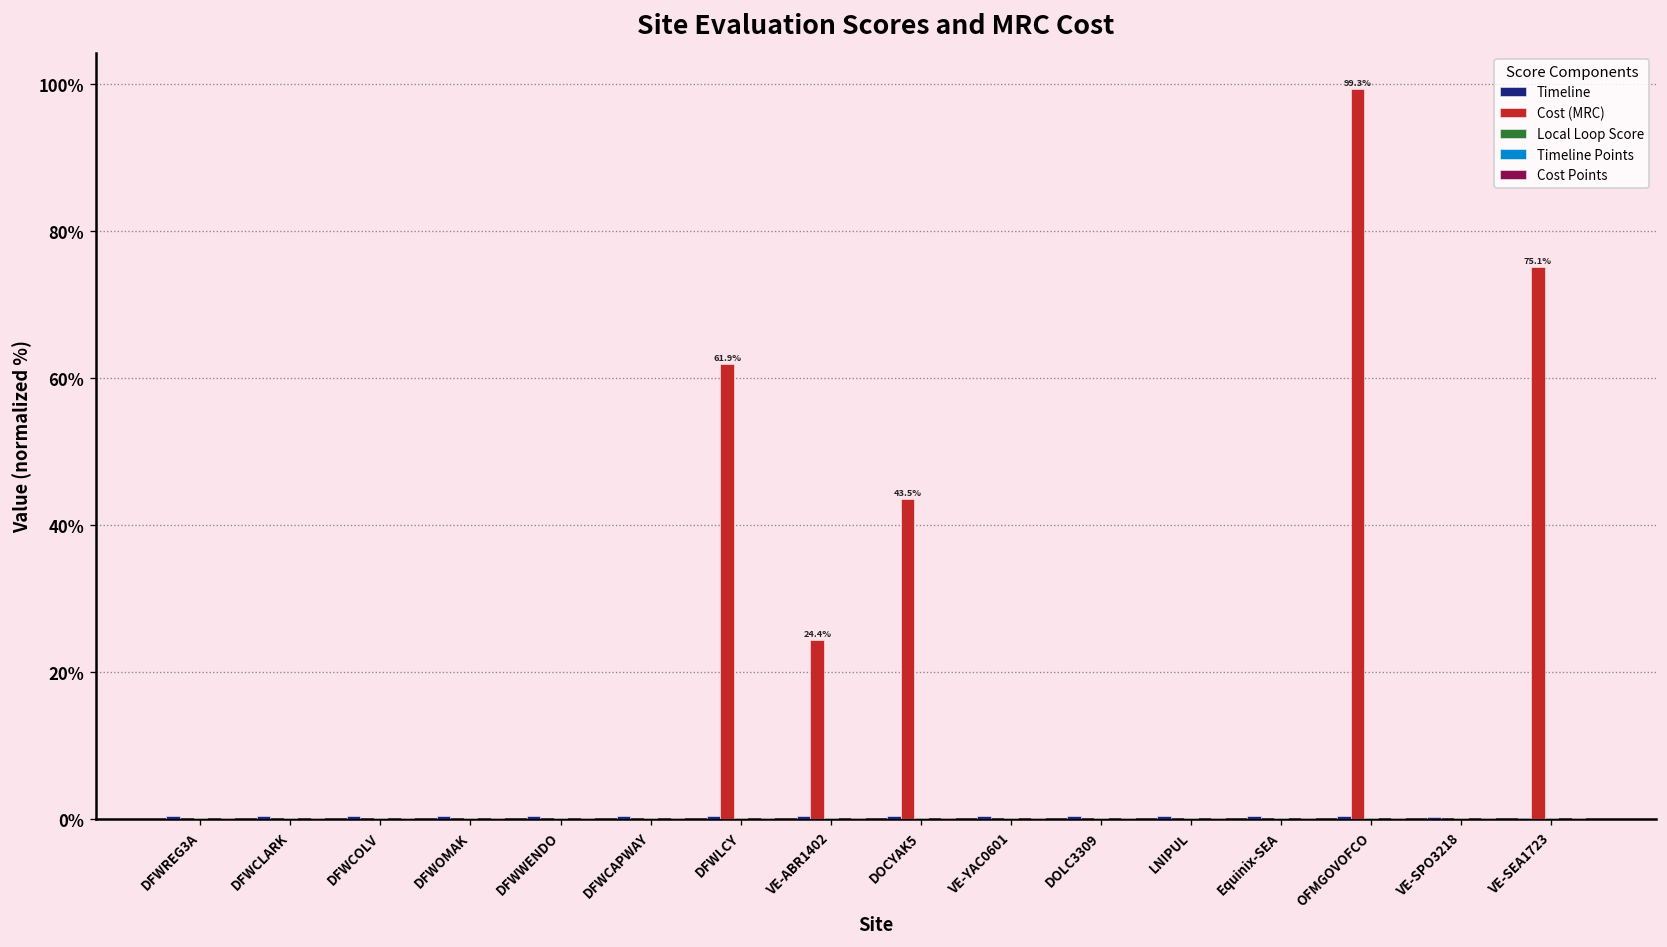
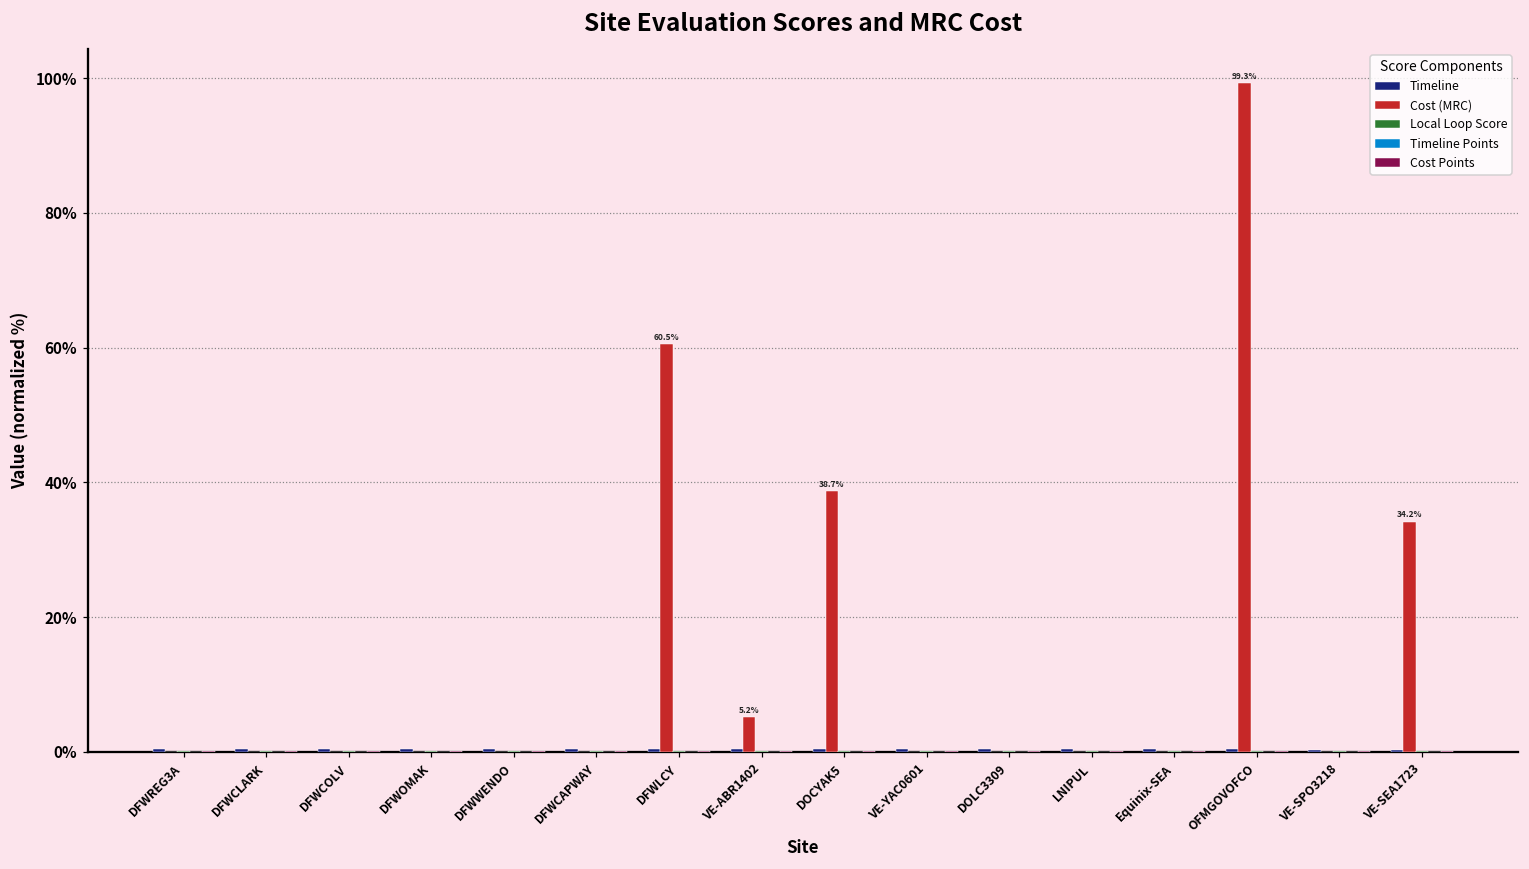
Cost (MRC), DFWLCY: 61.9% -> 60.5%
Cost (MRC), VE-ABR1402: 24.4% -> 5.2%
Cost (MRC), DOCYAK5: 43.5% -> 38.7%
Cost (MRC), VE-SEA1723: 75.1% -> 34.2%
